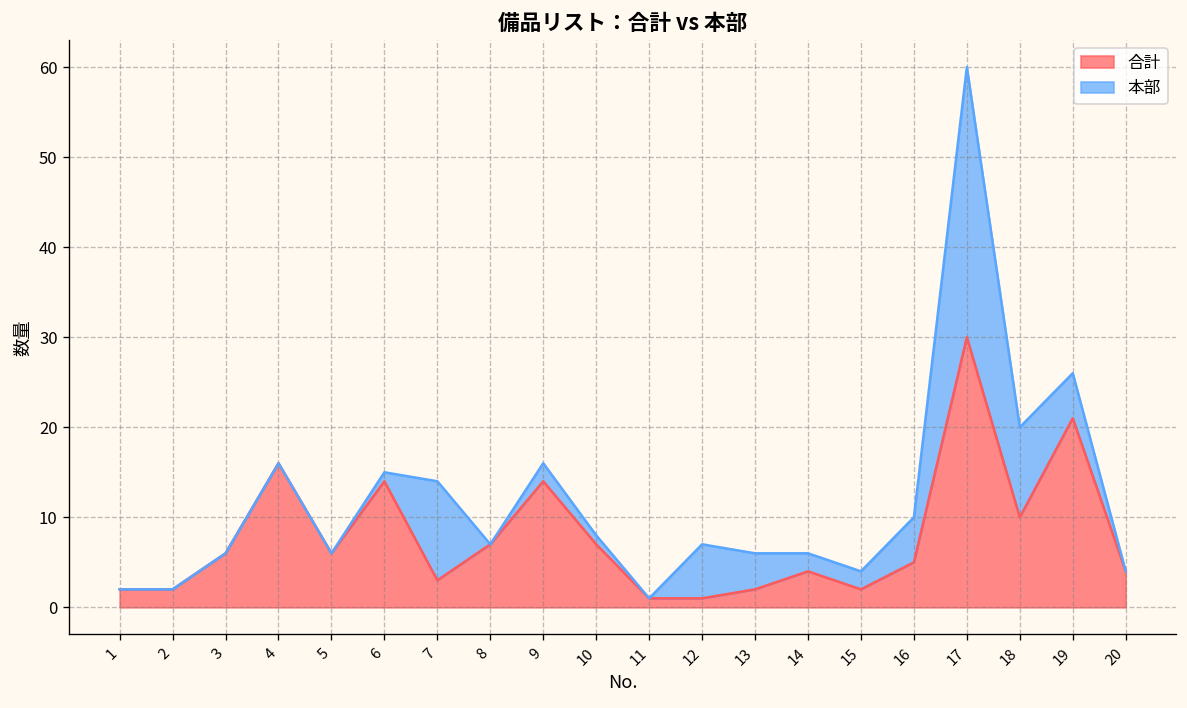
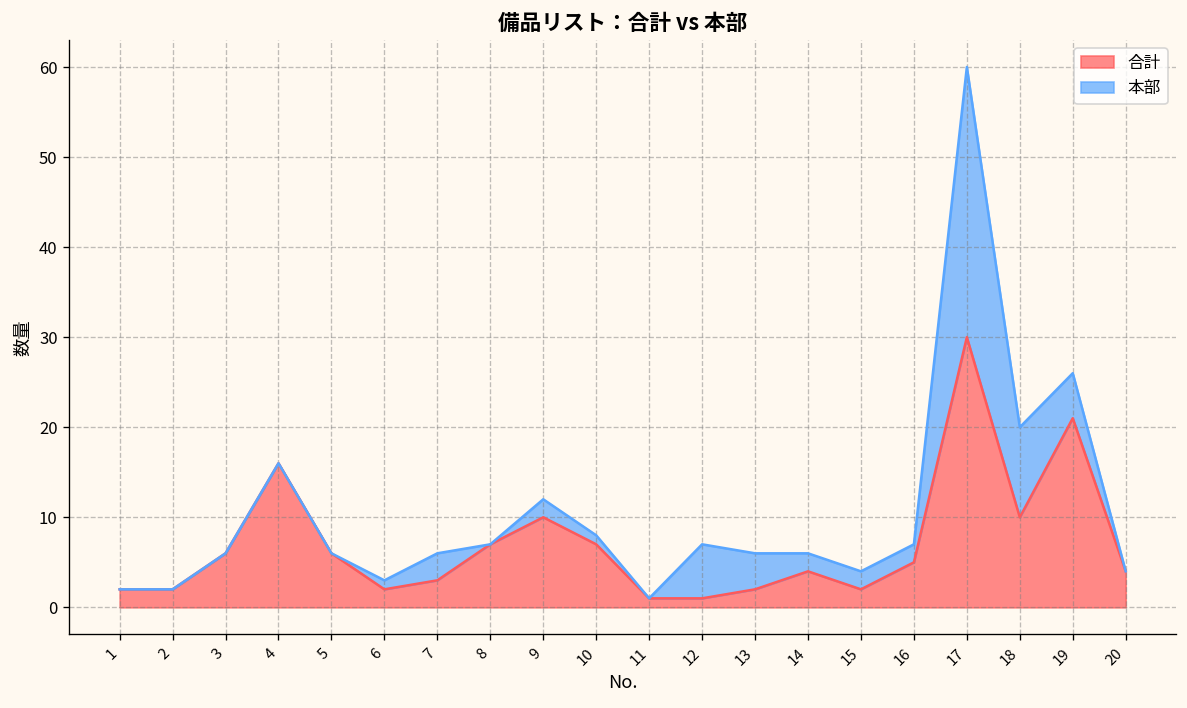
合計, 6: 14 -> 2
本部, 7: 11 -> 3
合計, 9: 14 -> 10
本部, 16: 5 -> 2
